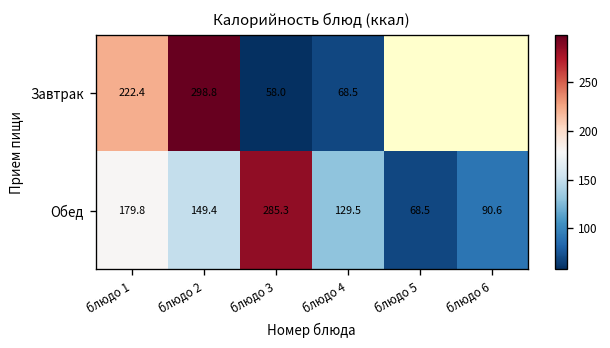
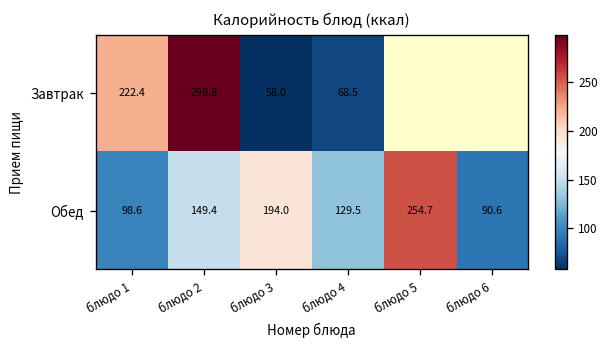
Обед, блюдо 1: 179.8 -> 98.6
Обед, блюдо 3: 285.3 -> 194.0
Обед, блюдо 5: 68.5 -> 254.7
